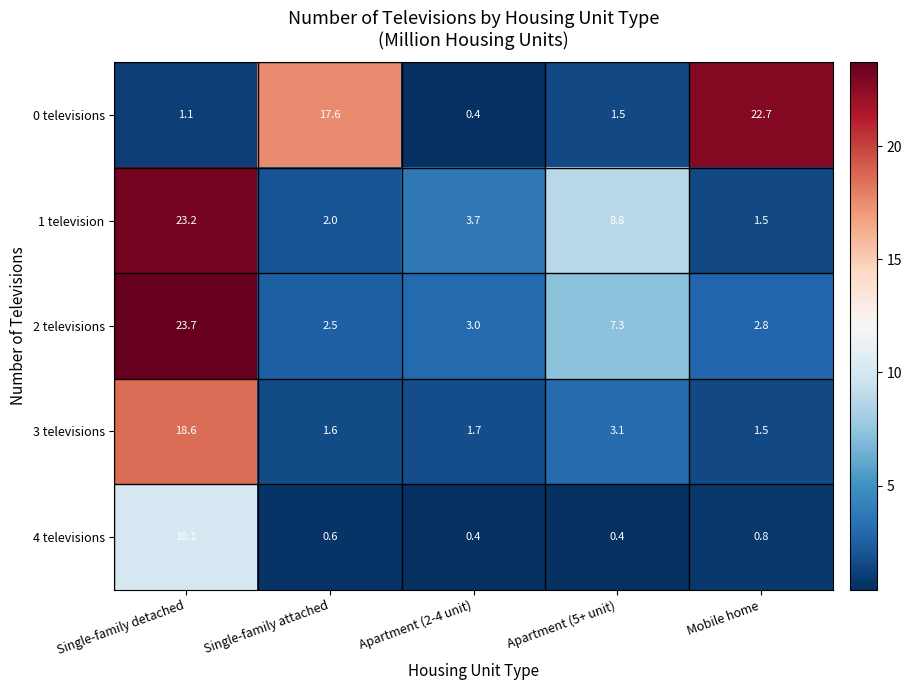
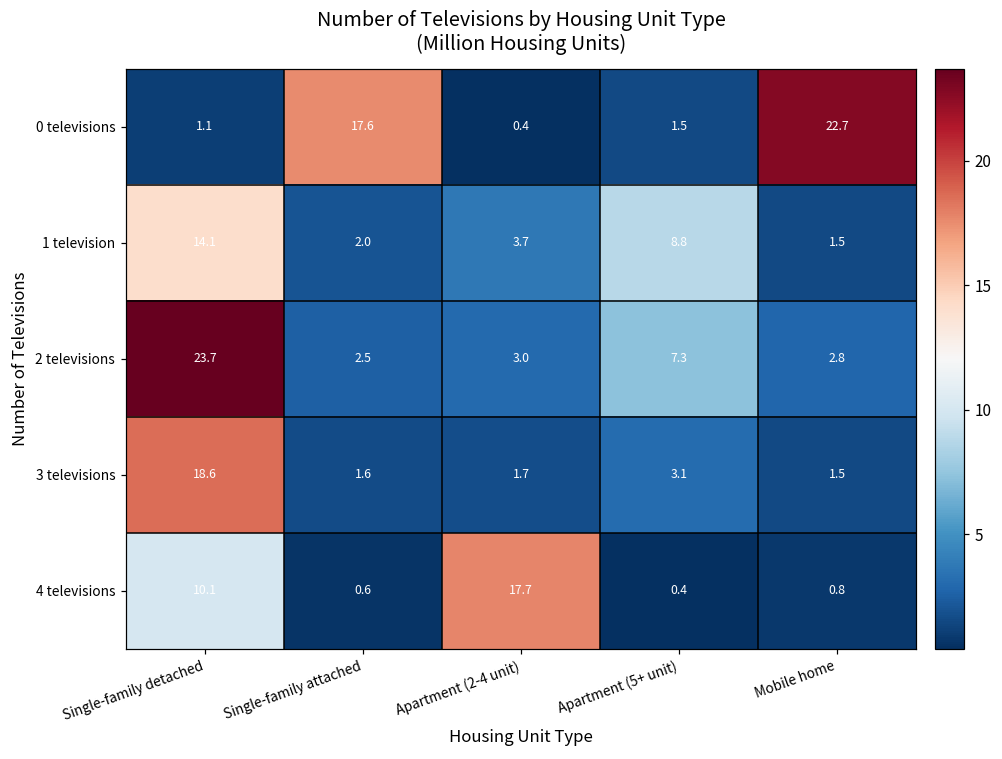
1 television, Single-family detached: 23.2 -> 14.1
4 televisions, Apartment (2-4 unit): 0.4 -> 17.7
